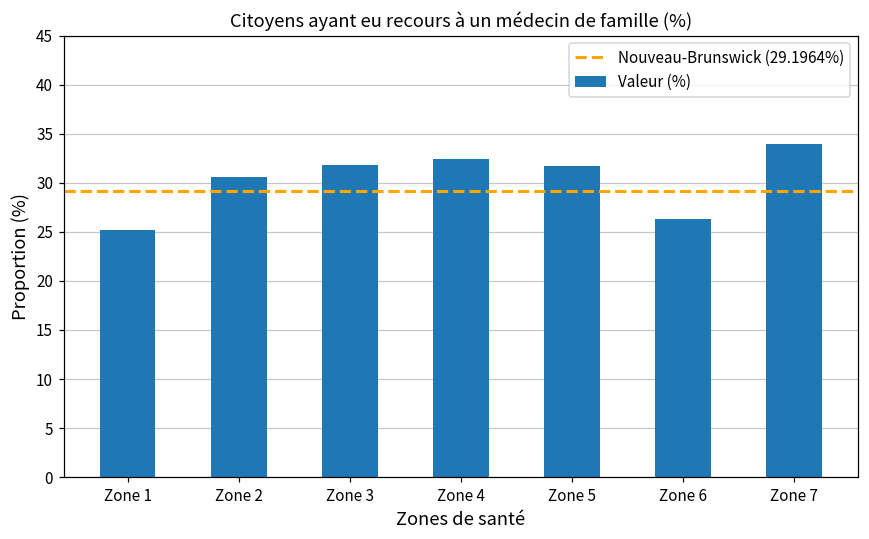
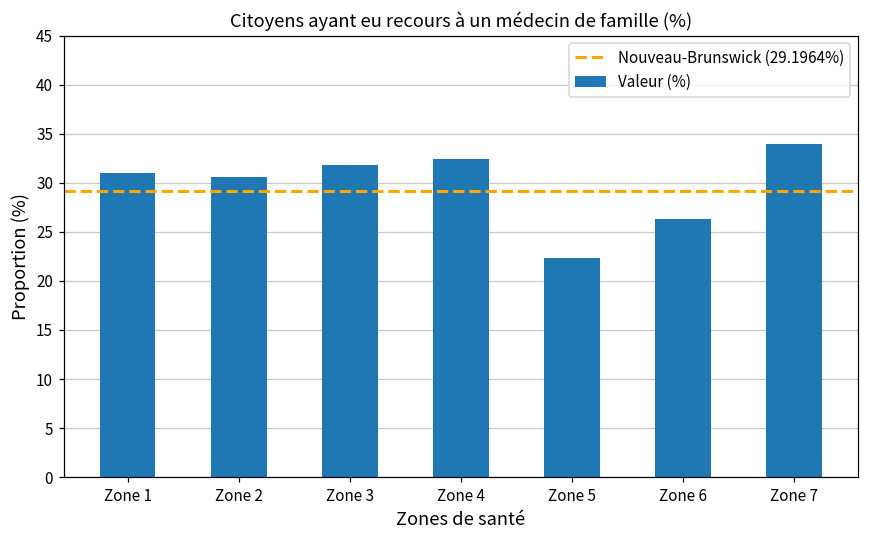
Zone 1: 25 -> 31
Zone 5: 32 -> 22
